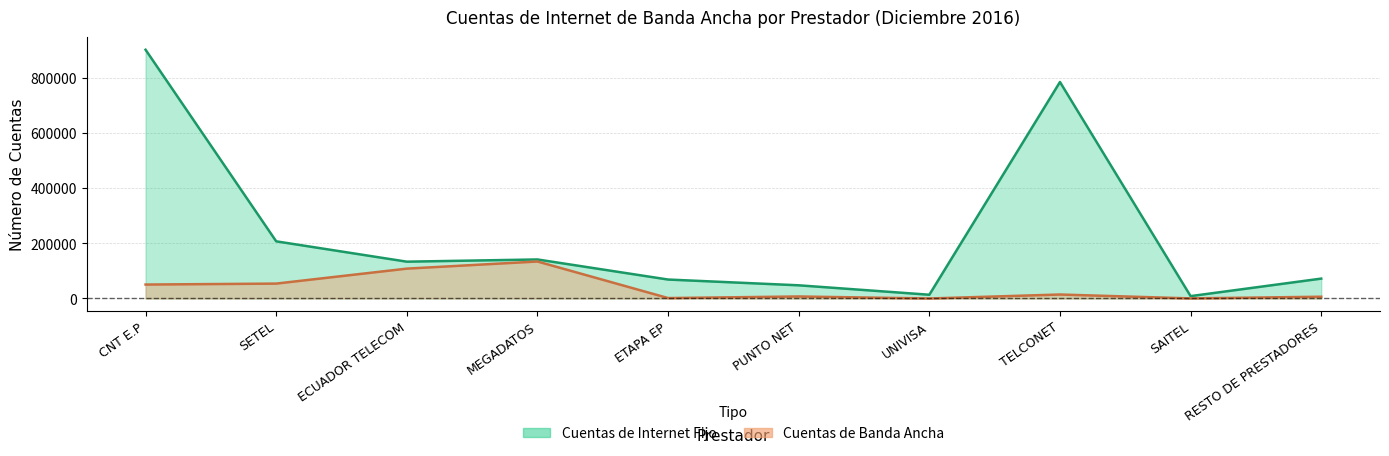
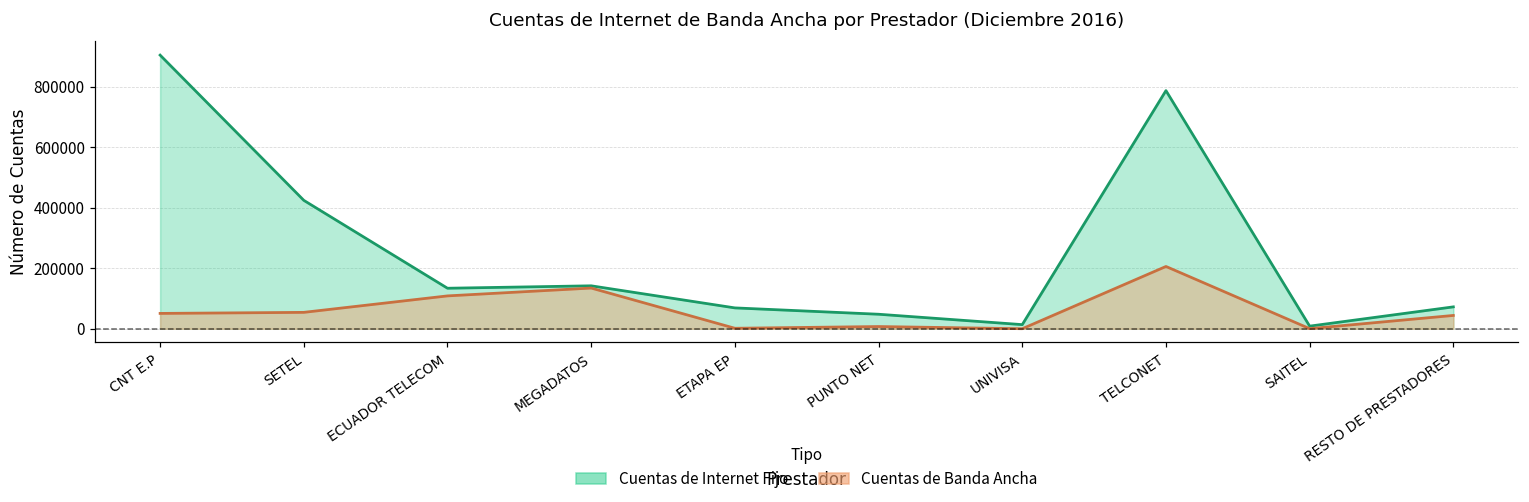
Cuentas de Internet Fijo, SETEL: 210000 -> 420000
Cuentas de Banda Ancha, TELCONET: 10000 -> 210000
Cuentas de Banda Ancha, RESTO DE PRESTADORES: 10000 -> 40000
